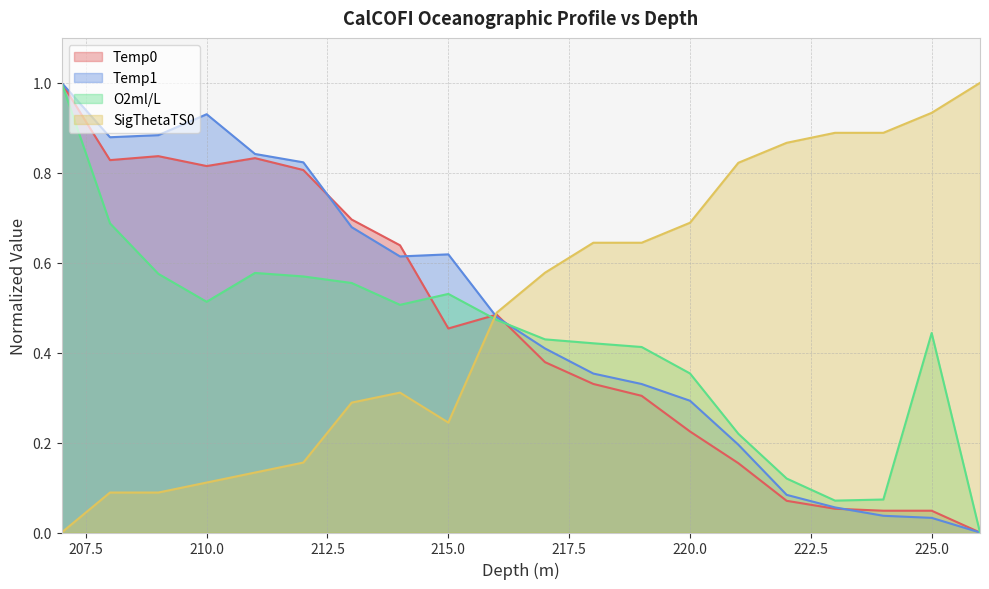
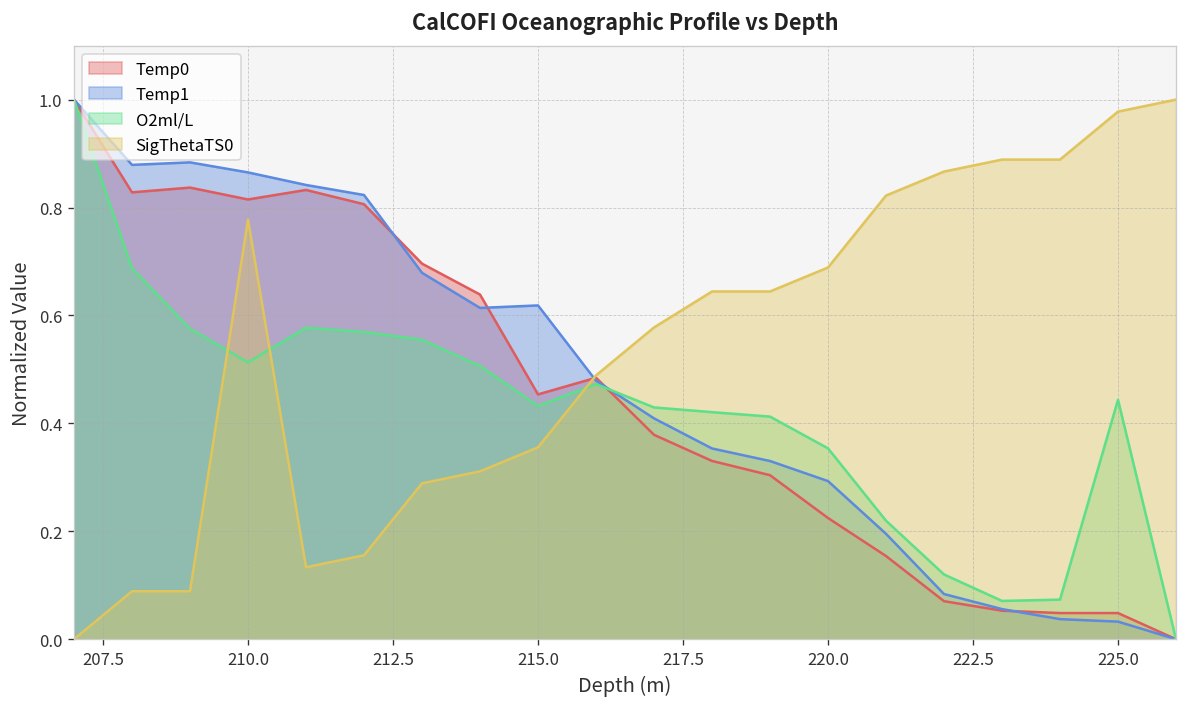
Temp1, 210.0: 0.93 -> 0.87
SigThetaTS0, 210.0: 0.11 -> 0.78
O2ml/L, 215.0: 0.53 -> 0.43
SigThetaTS0, 215.0: 0.24 -> 0.36
SigThetaTS0, 225.0: 0.93 -> 0.98
